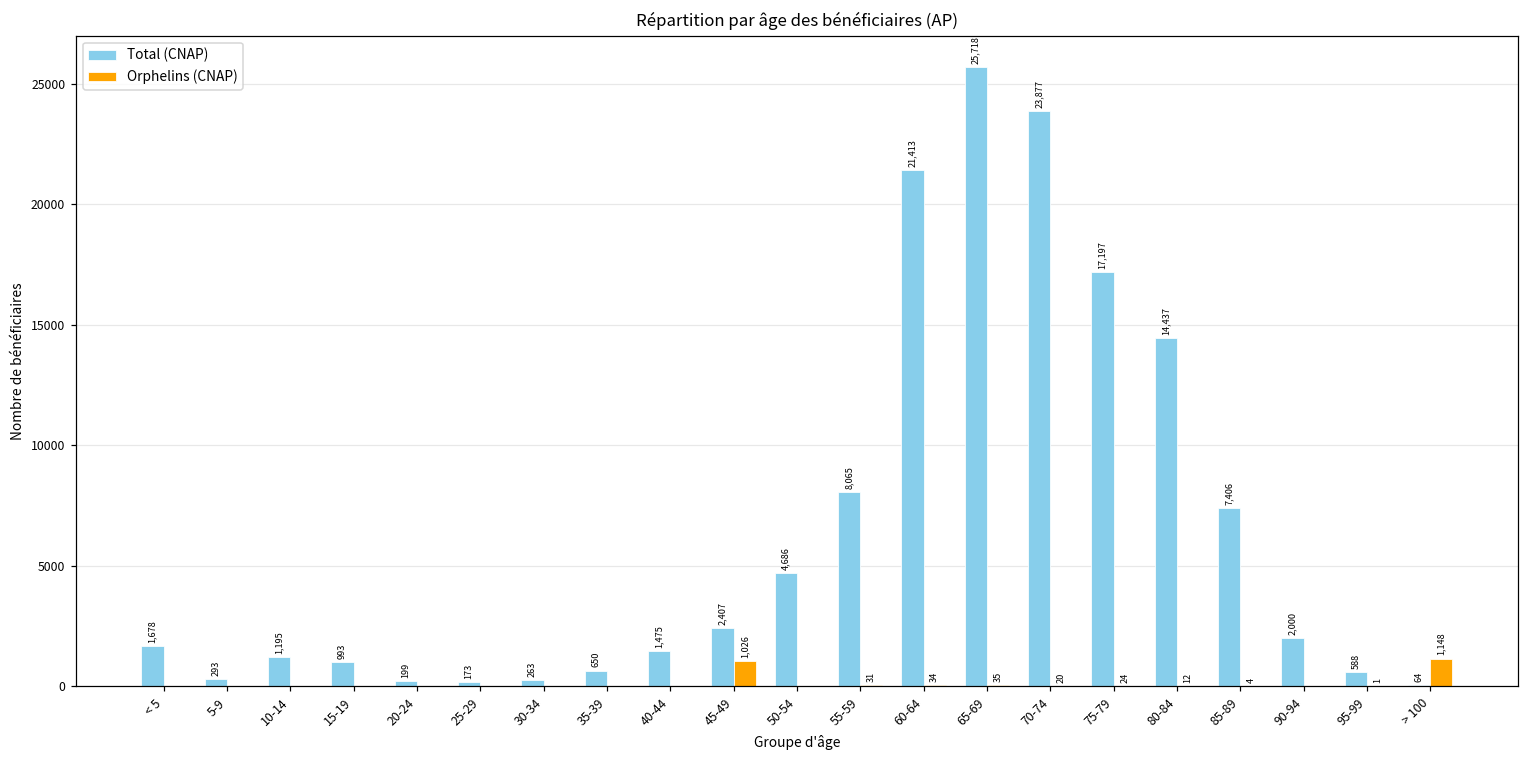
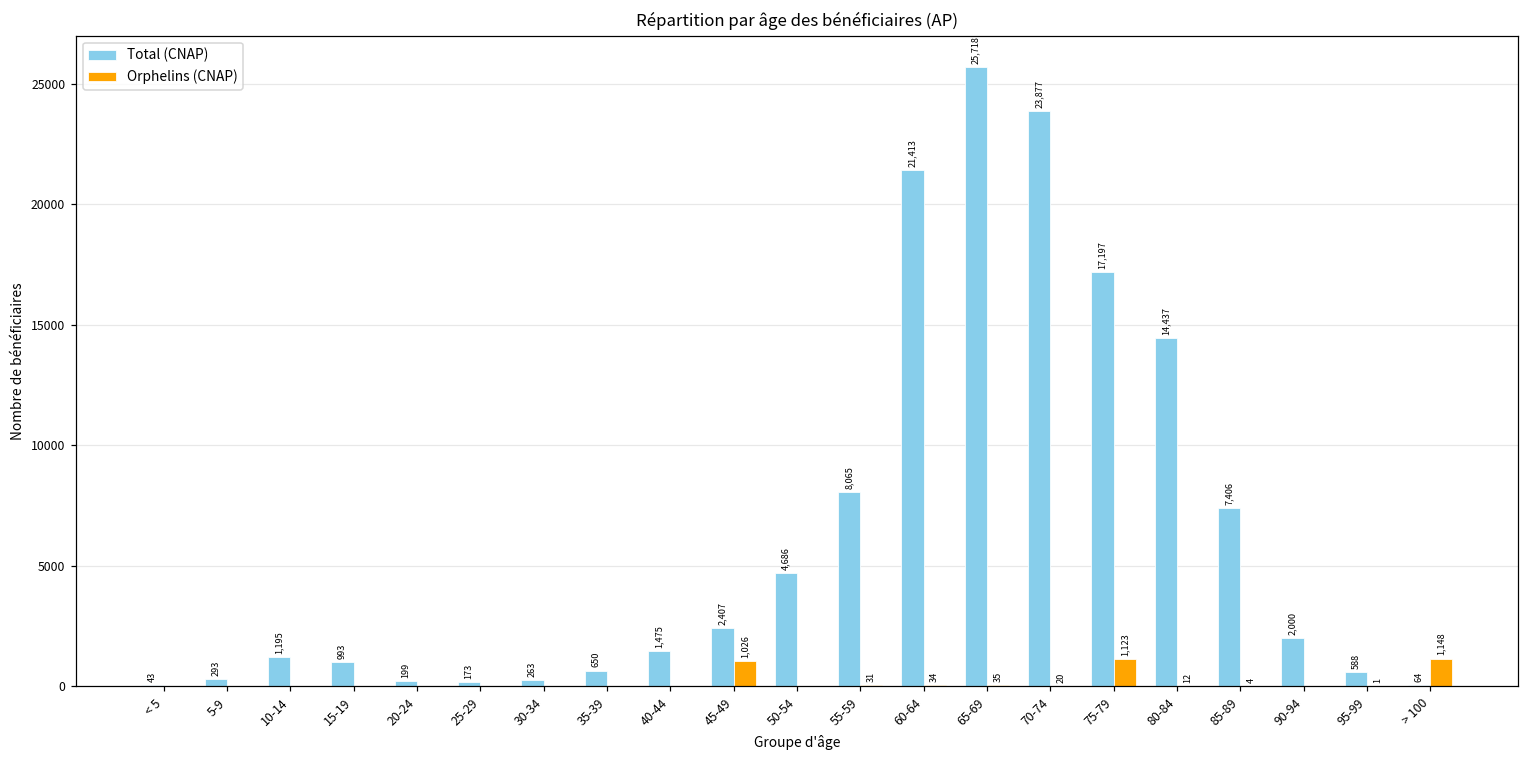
Total (CNAP), < 5: 1,678 -> 43
Orphelins (CNAP), 75-79: 24 -> 1,123
